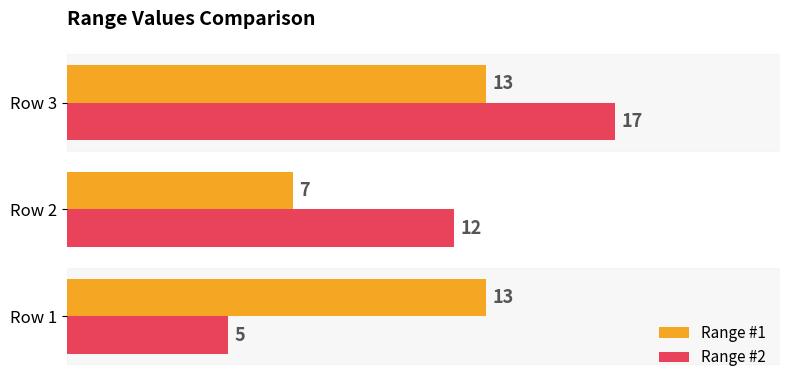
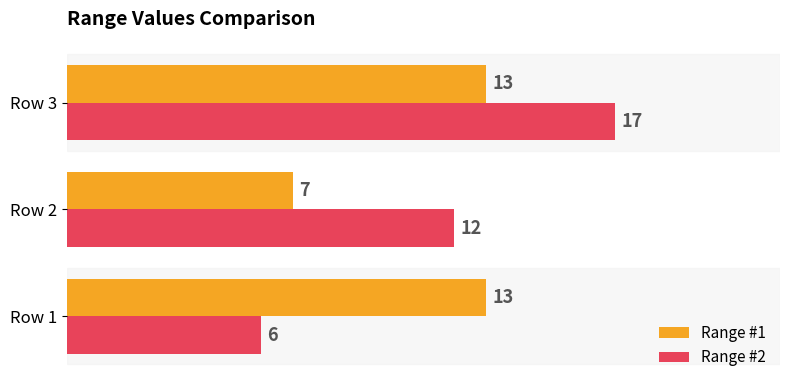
Range #2, Row 1: 5 -> 6
